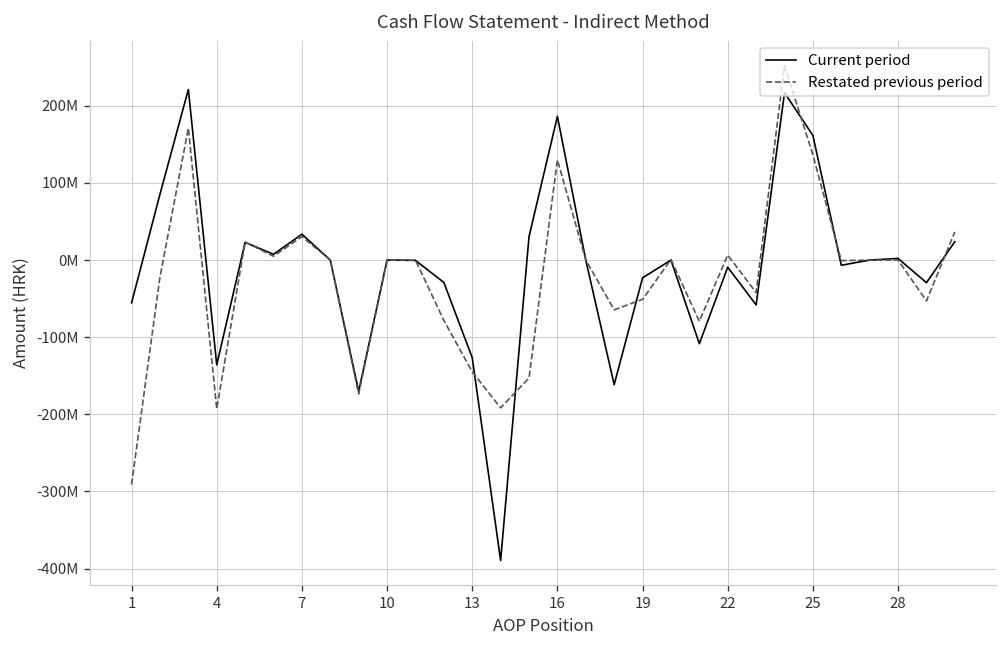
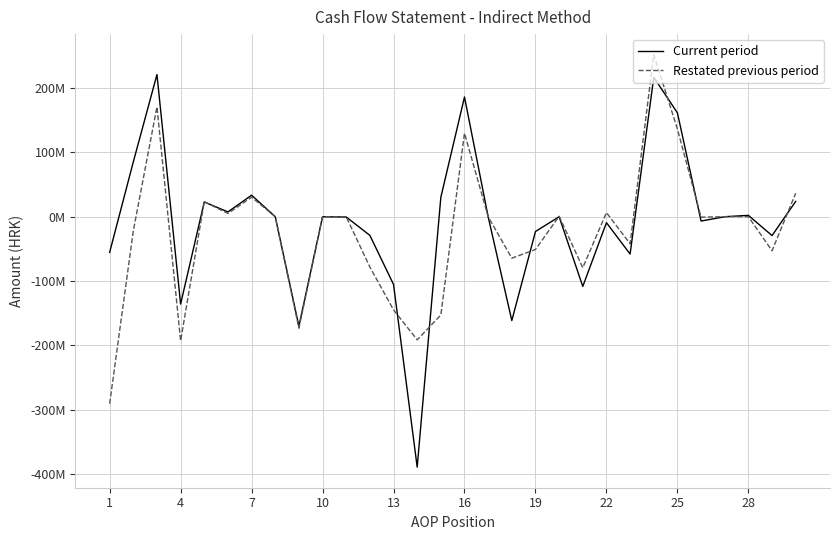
Current period, 13: -130000000 -> -110000000
